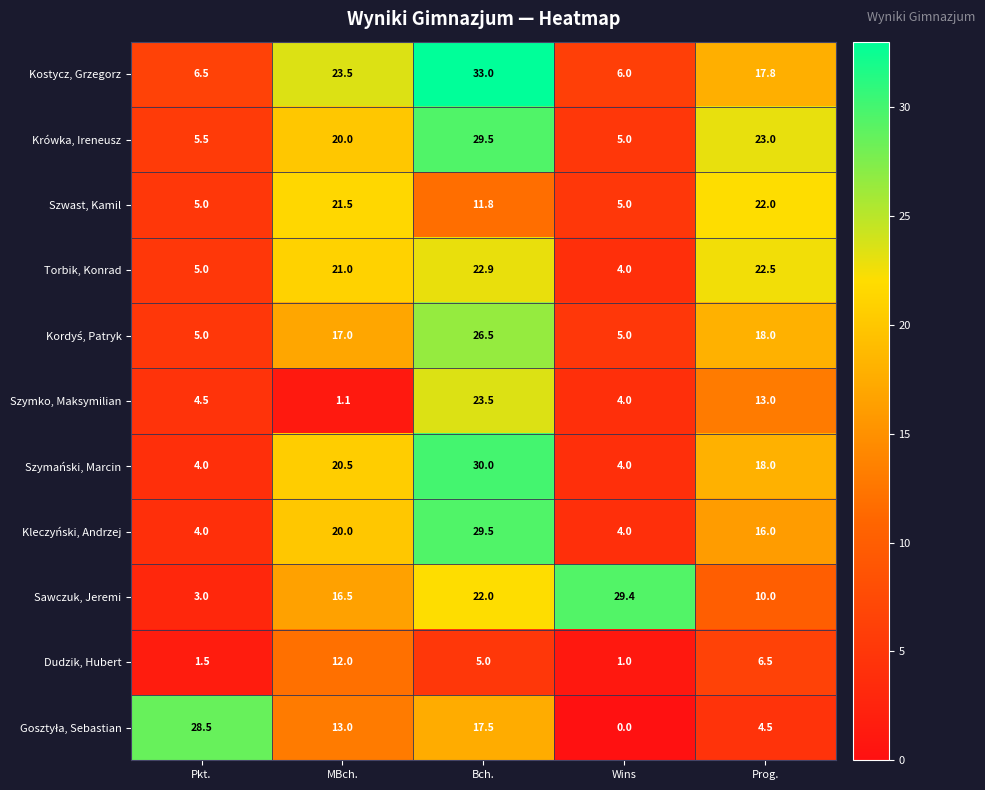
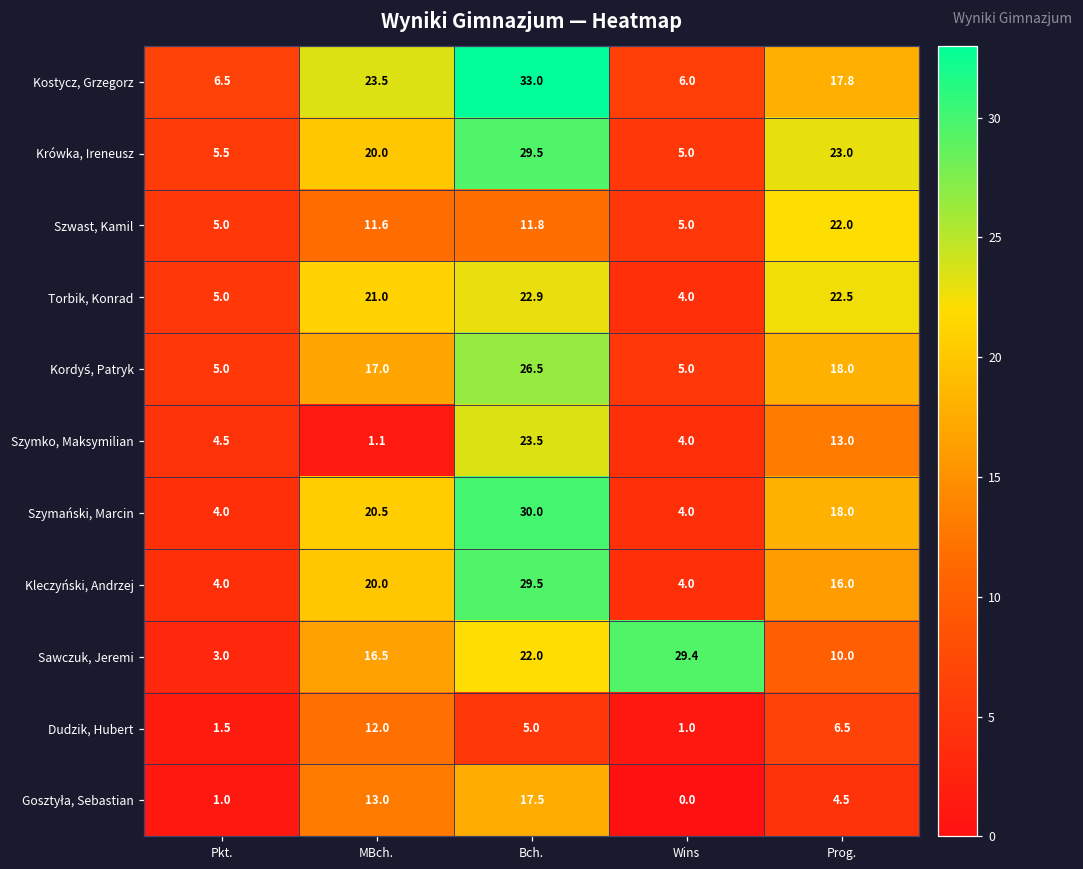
Szwast, Kamil, MBch.: 21.5 -> 11.6
Gosztyła, Sebastian, Pkt.: 28.5 -> 1.0
